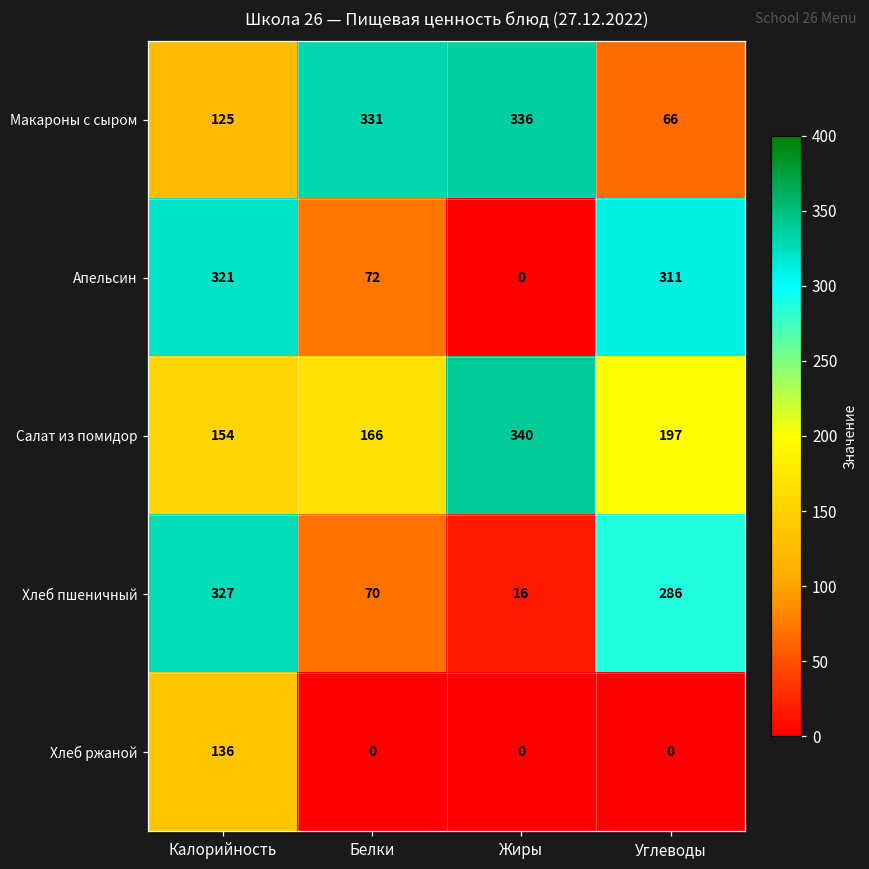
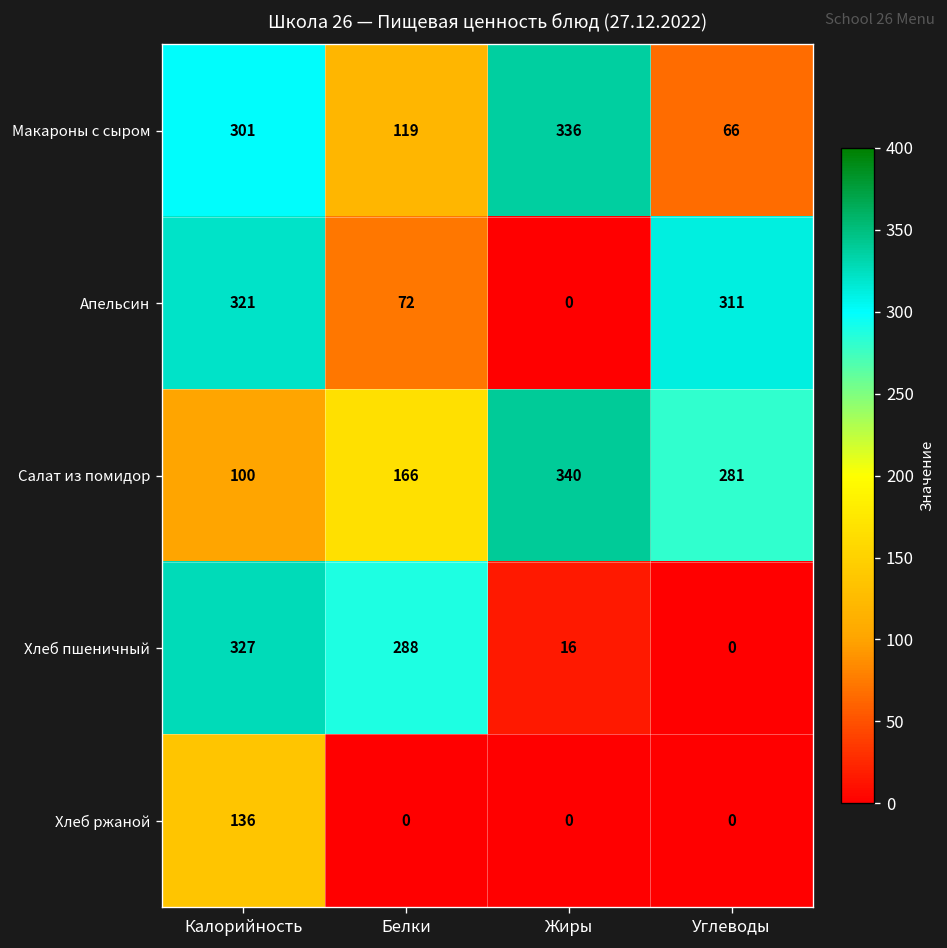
Макароны с сыром, Калорийность: 125 -> 301
Макароны с сыром, Белки: 331 -> 119
Салат из помидор, Калорийность: 154 -> 100
Салат из помидор, Углеводы: 197 -> 281
Хлеб пшеничный, Белки: 70 -> 288
Хлеб пшеничный, Углеводы: 286 -> 0
